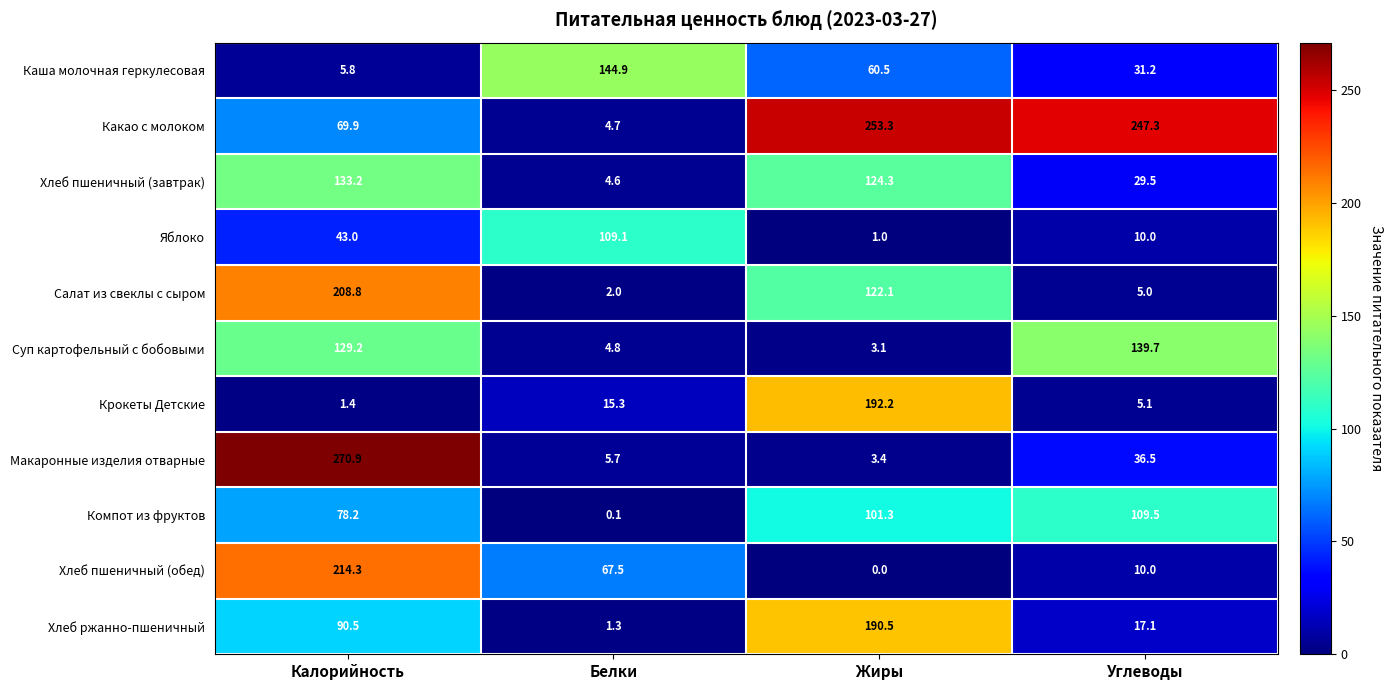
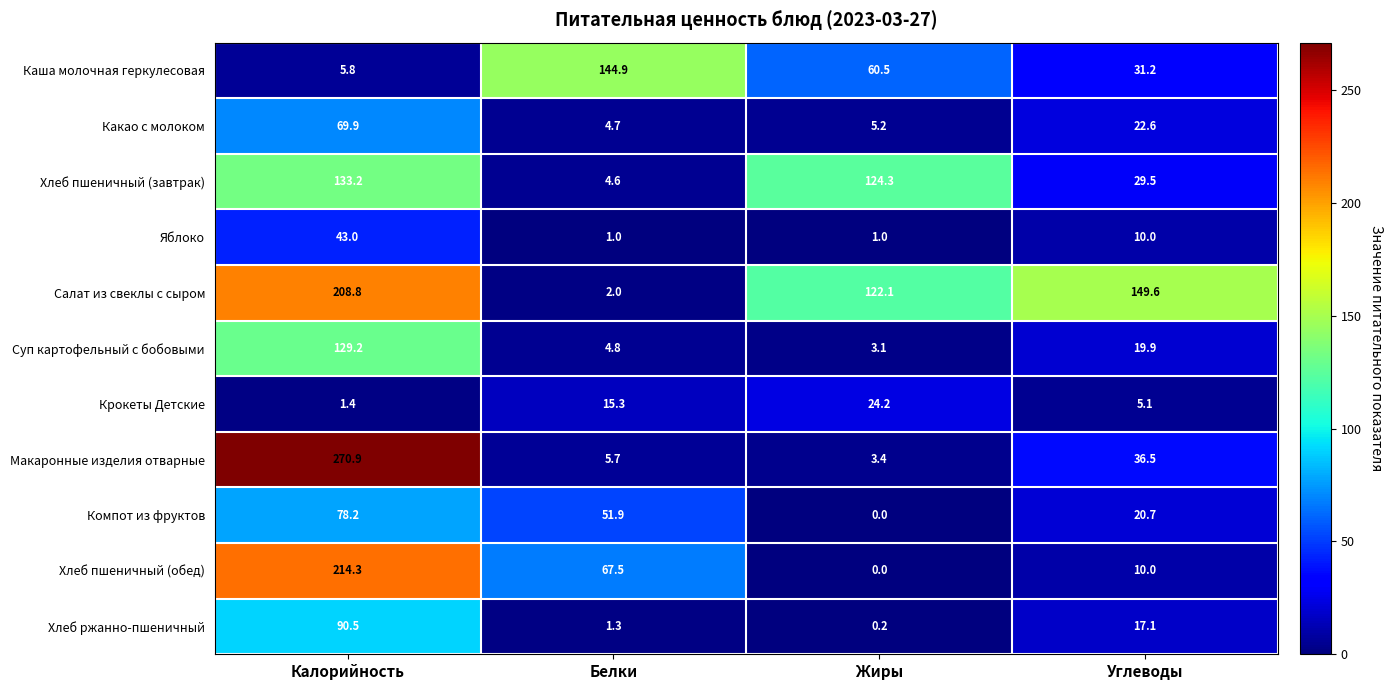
Какао с молоком, Жиры: 253.3 -> 5.2
Какао с молоком, Углеводы: 247.3 -> 22.6
Яблоко, Белки: 109.1 -> 1.0
Салат из свеклы с сыром, Углеводы: 5.0 -> 149.6
Суп картофельный с бобовыми, Углеводы: 139.7 -> 19.9
Крокеты Детские, Жиры: 192.2 -> 24.2
Компот из фруктов, Белки: 0.1 -> 51.9
Компот из фруктов, Жиры: 101.3 -> 0.0
Компот из фруктов, Углеводы: 109.5 -> 20.7
Хлеб ржанно-пшеничный, Жиры: 190.5 -> 0.2
